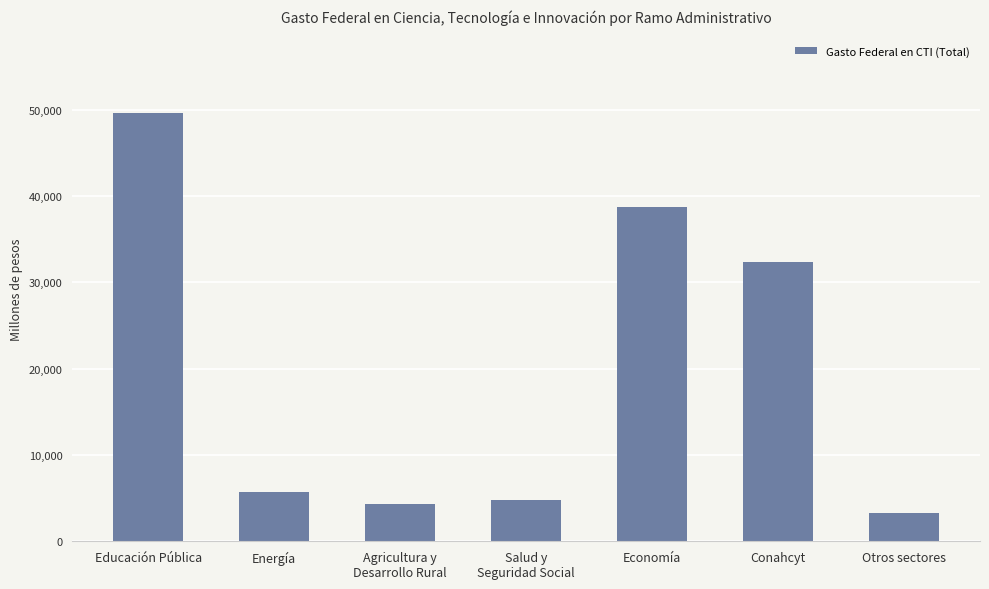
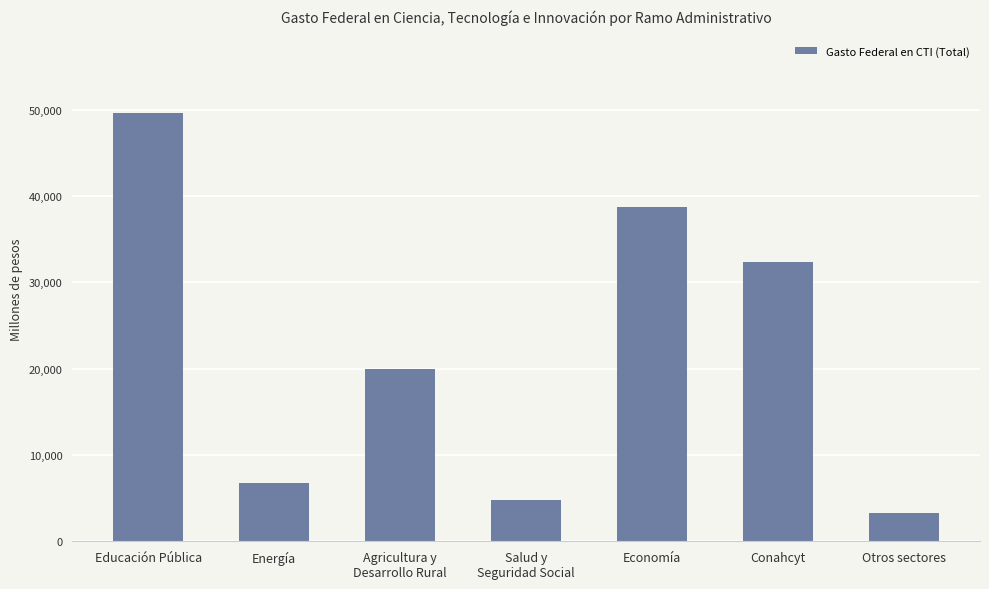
Energía: 6,000 -> 7,000
Agricultura y Desarrollo Rural: 4,000 -> 20,000
